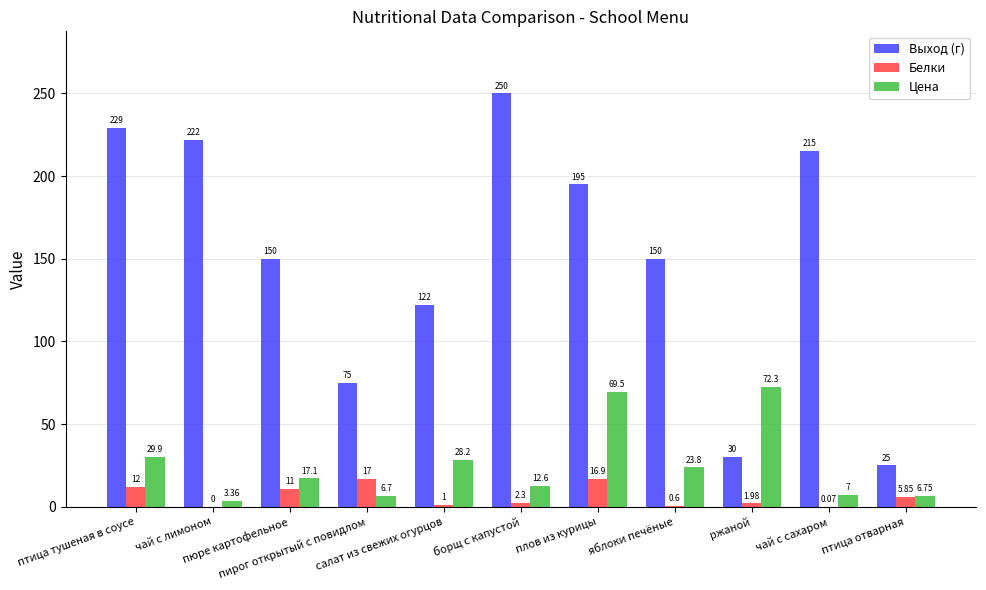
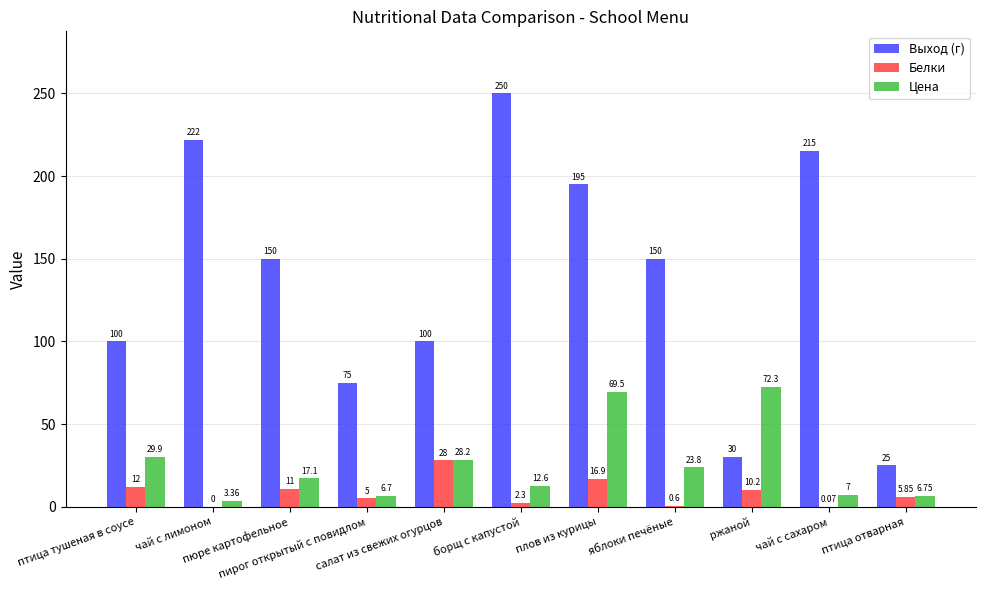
Выход (г), птица тушеная в соусе: 229 -> 100
Белки, пирог открытый с повидлом: 17 -> 5
Выход (г), салат из свежих огурцов: 122 -> 100
Белки, салат из свежих огурцов: 1 -> 28
Белки, ржаной: 1.98 -> 10.2
